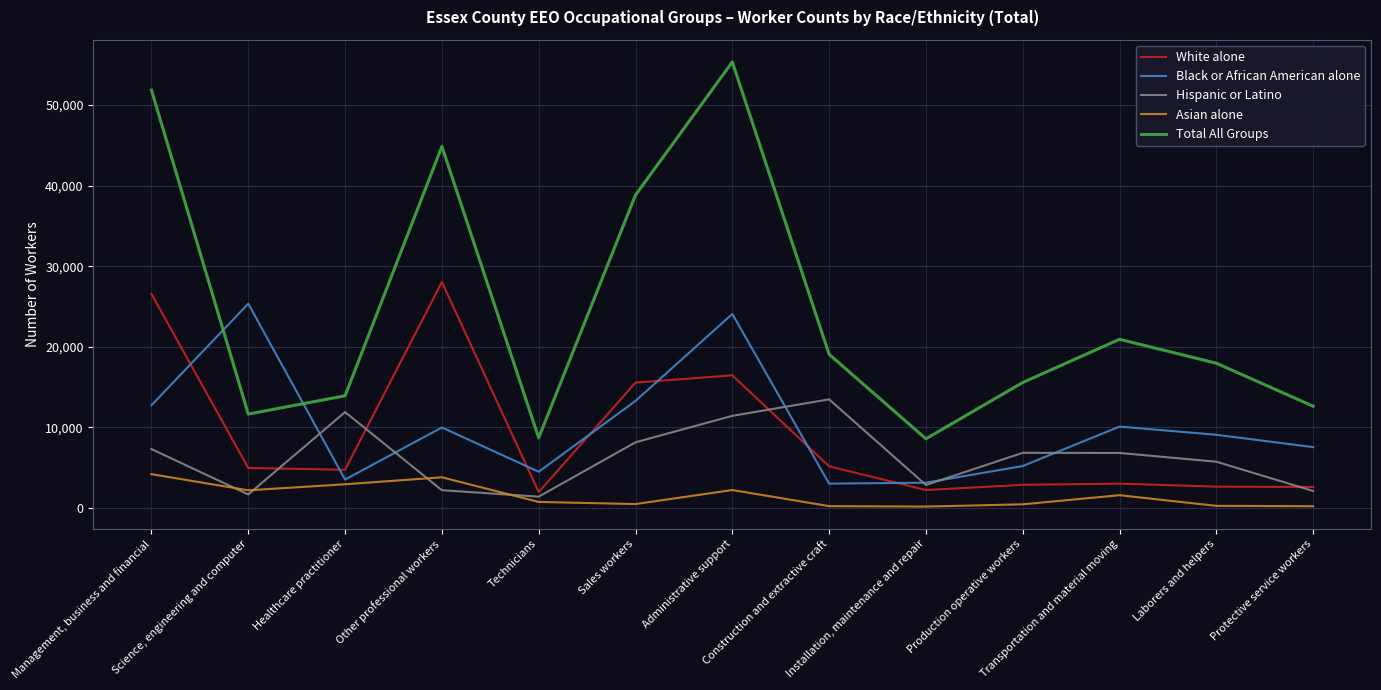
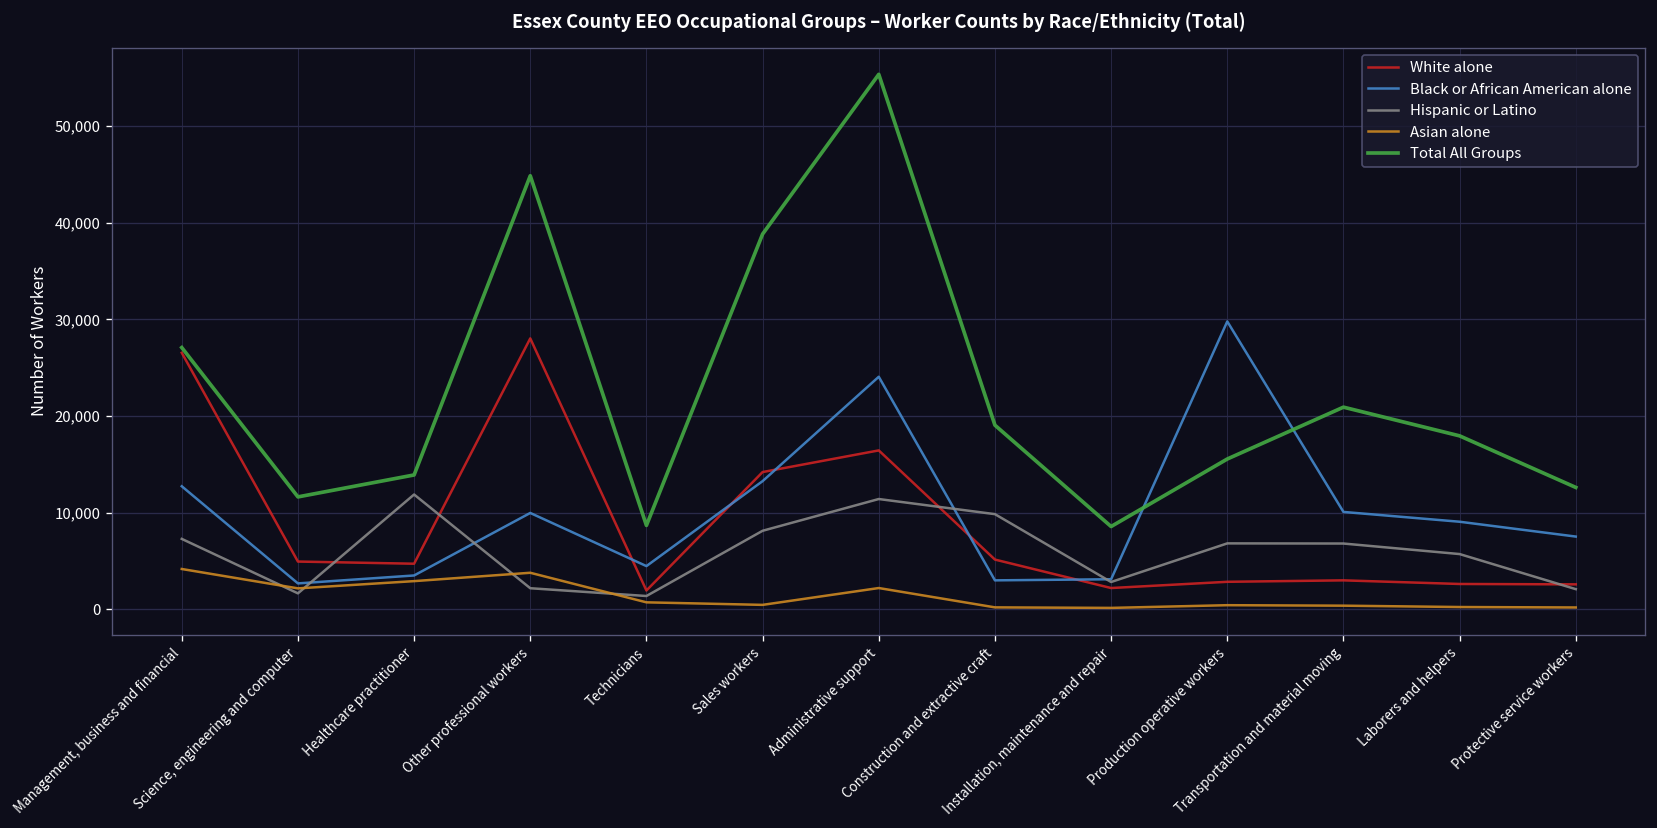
Total All Groups, Management, business and financial: 52,000 -> 27,000
Black or African American alone, Science, engineering and computer: 25,000 -> 3,000
White alone, Sales workers: 16,000 -> 14,000
Hispanic or Latino, Construction and extractive craft: 13,000 -> 10,000
Black or African American alone, Production operative workers: 5,000 -> 30,000
Asian alone, Transportation and material moving: 2,000 -> 0
